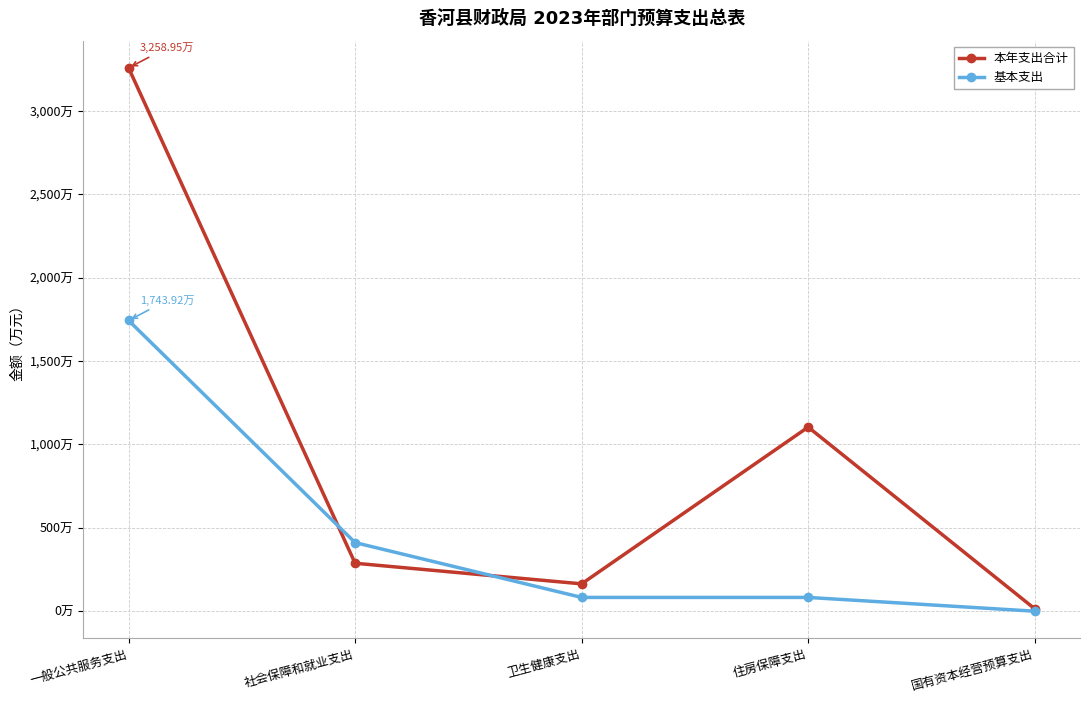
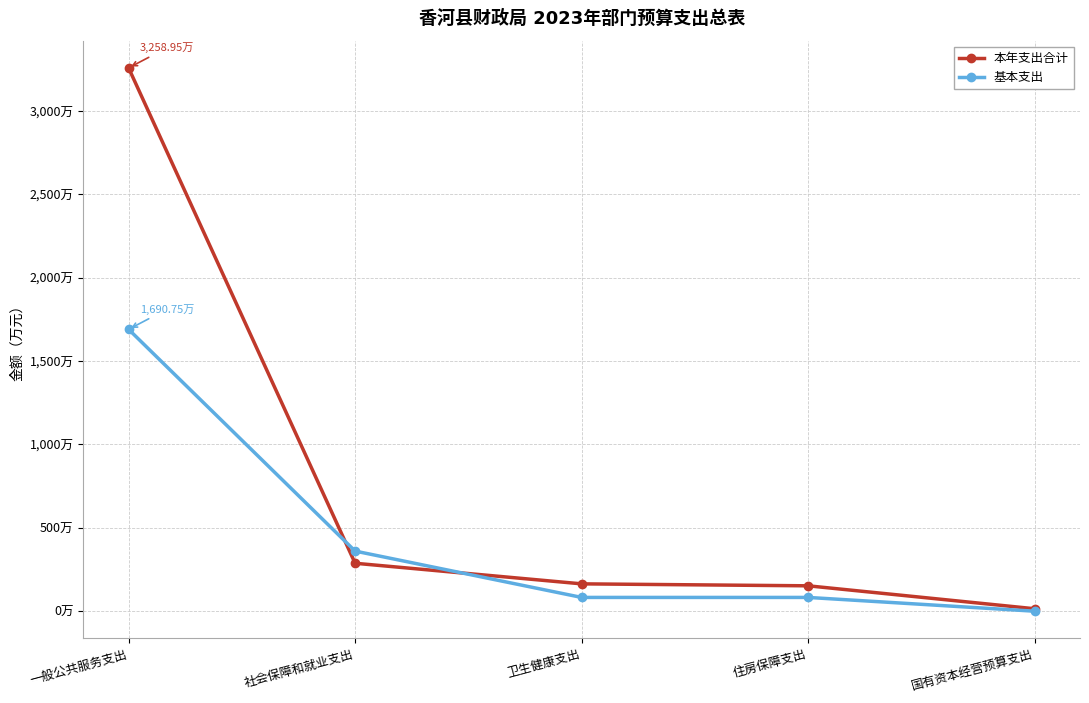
基本支出, 一般公共服务支出: 1,743.92万 -> 1,690.75万
基本支出, 社会保障和就业支出: 410万 -> 360万
本年支出合计, 住房保障支出: 1,100万 -> 150万
